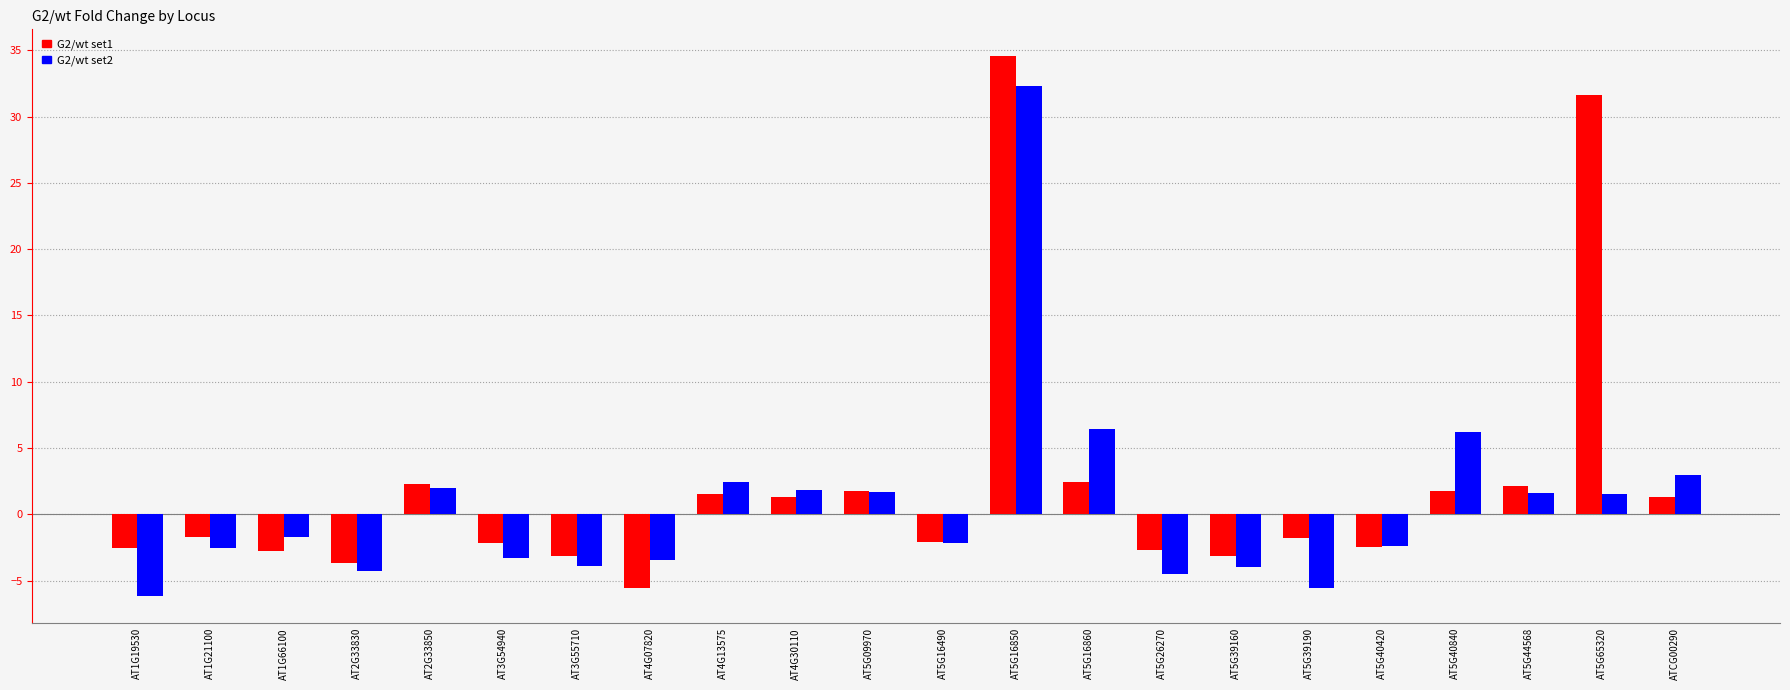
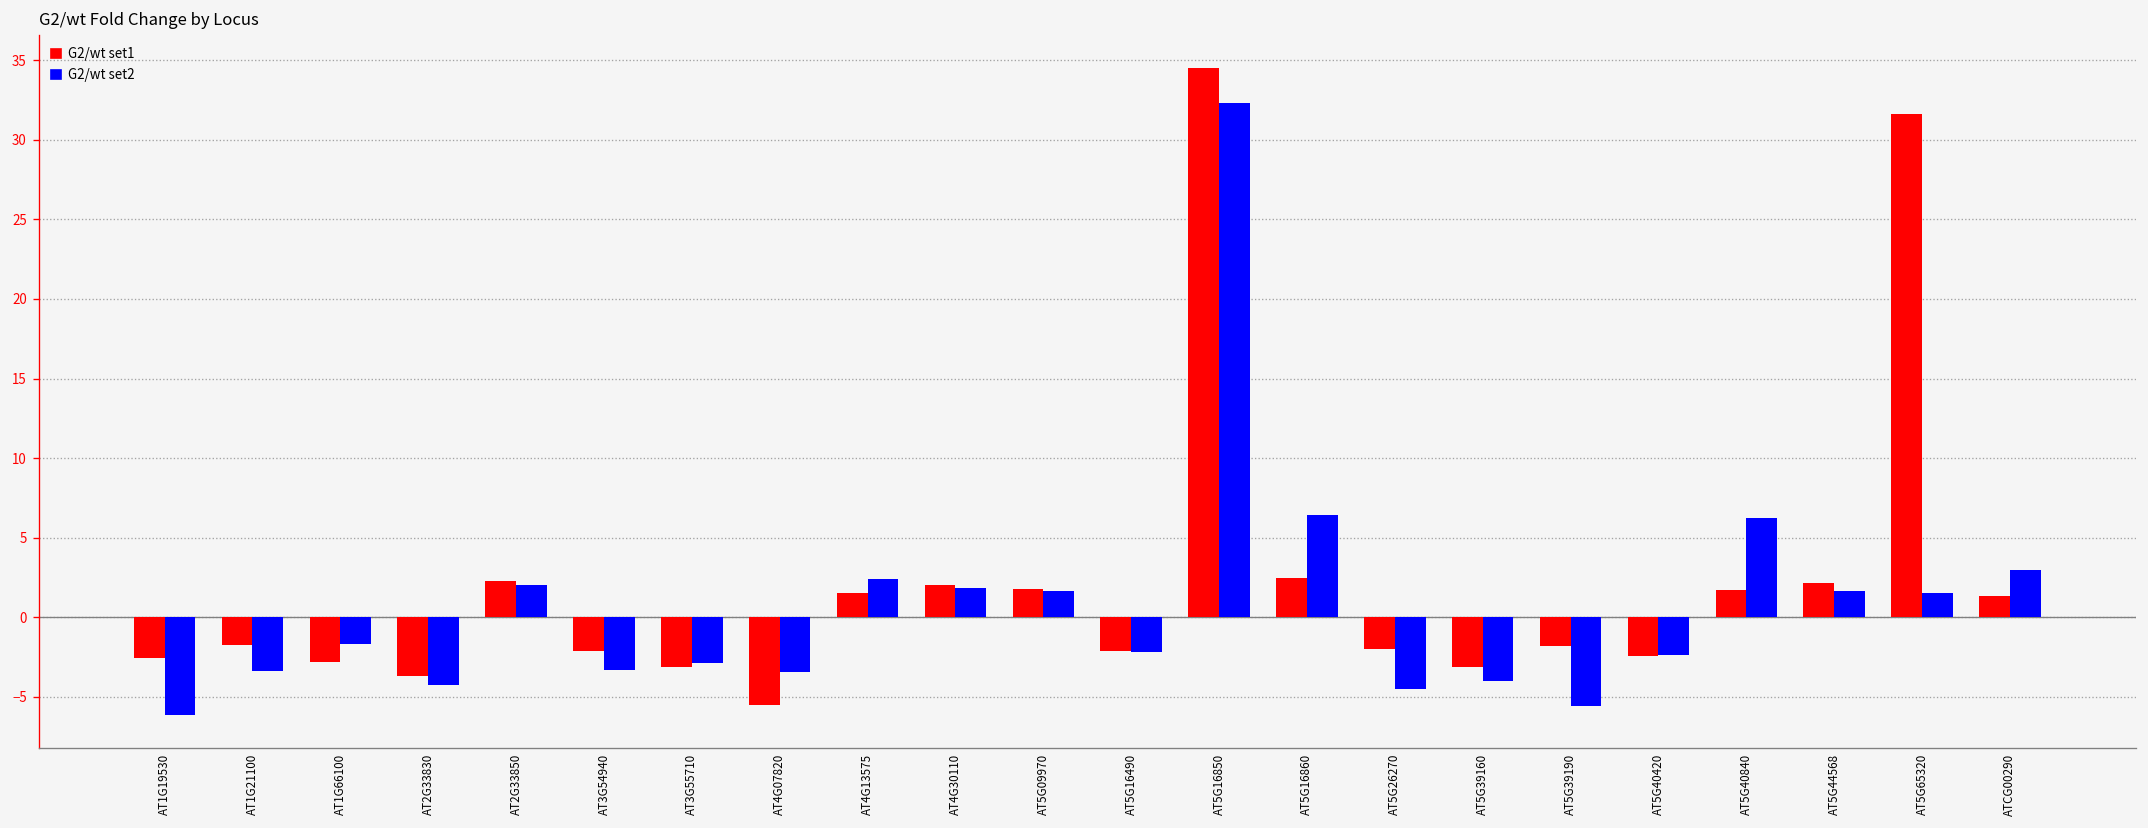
G2/wt set2, AT1G21100: -2.5 -> -3.4
G2/wt set2, AT3G55710: -3.9 -> -2.9
G2/wt set1, AT4G30110: 1.3 -> 2.0
G2/wt set1, AT5G26270: -2.7 -> -2.0
